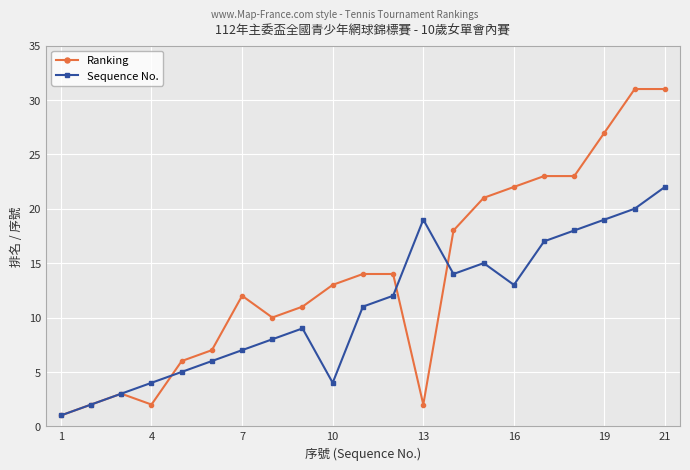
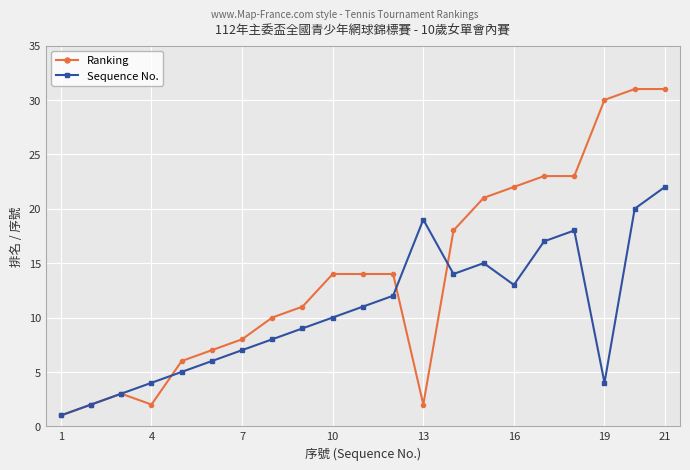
Ranking, 7: 12 -> 8
Ranking, 10: 13 -> 14
Sequence No., 10: 4 -> 10
Ranking, 19: 27 -> 30
Sequence No., 19: 19 -> 4
